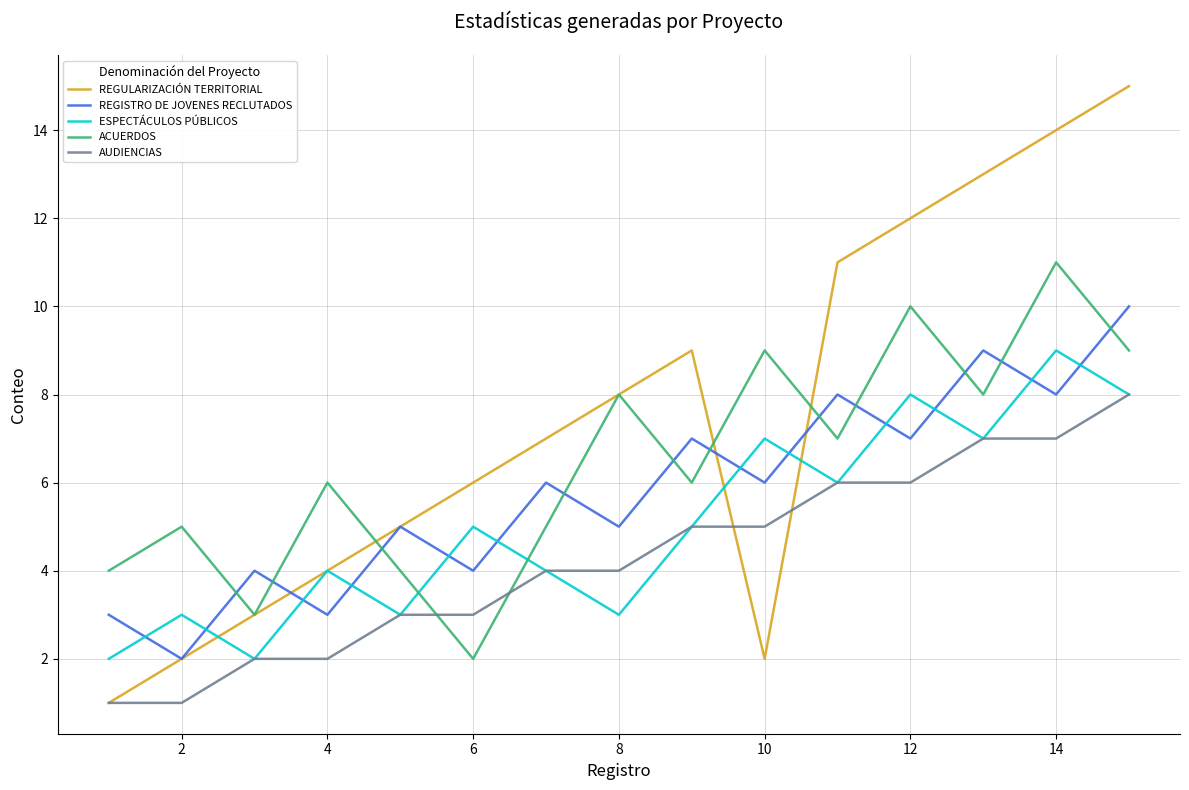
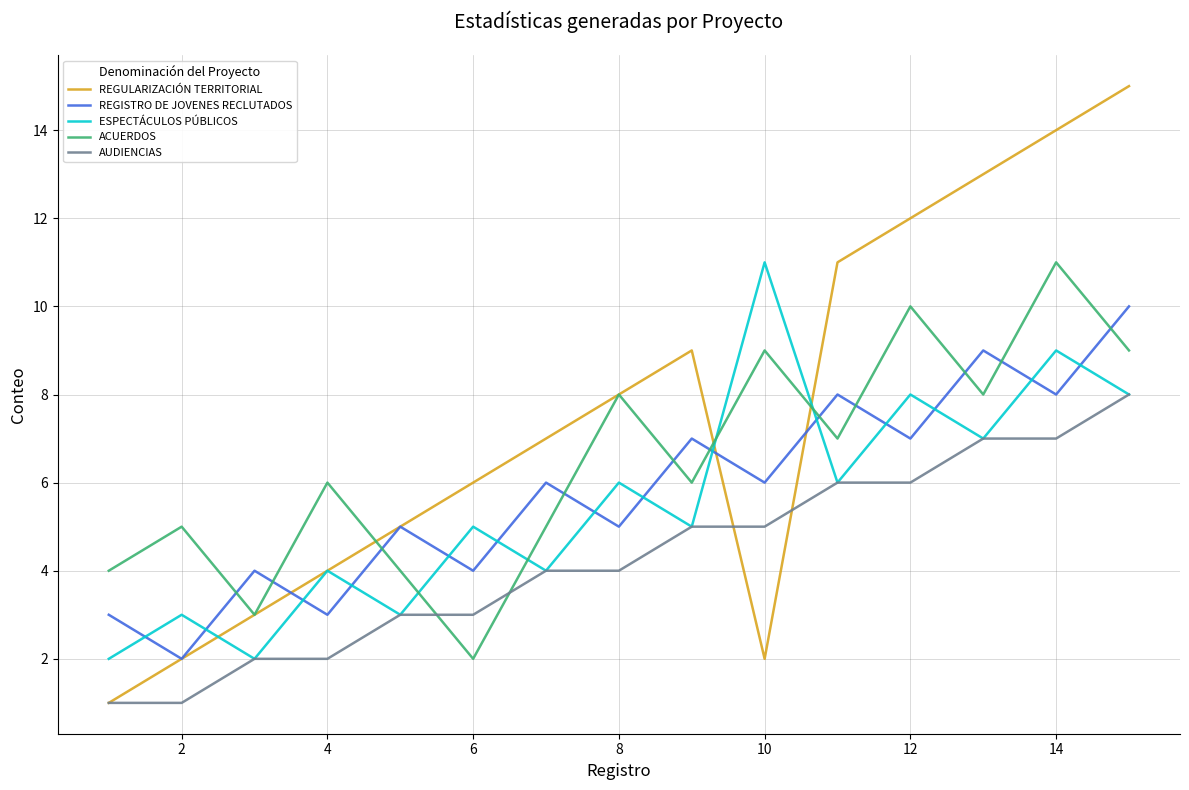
ESPECTÁCULOS PÚBLICOS, 8: 3 -> 6
ESPECTÁCULOS PÚBLICOS, 10: 7 -> 11
